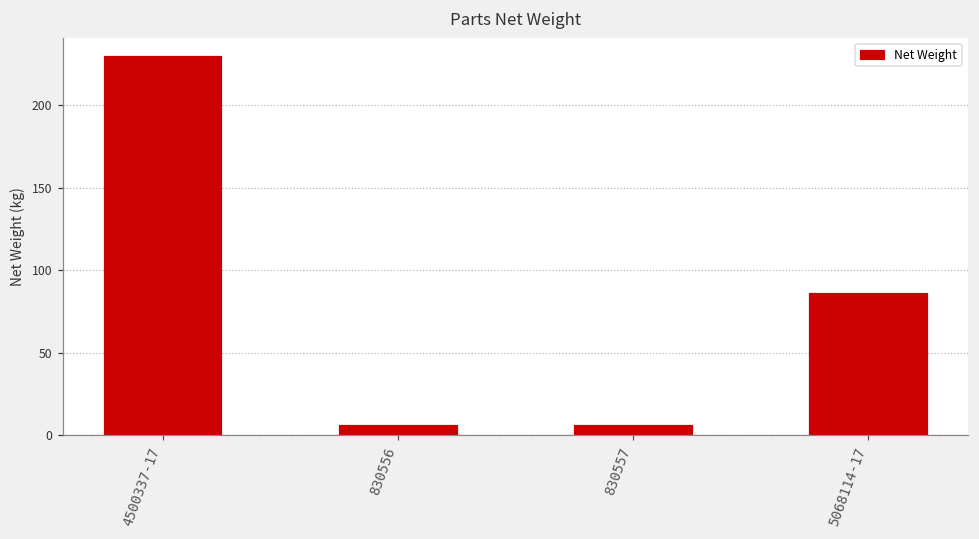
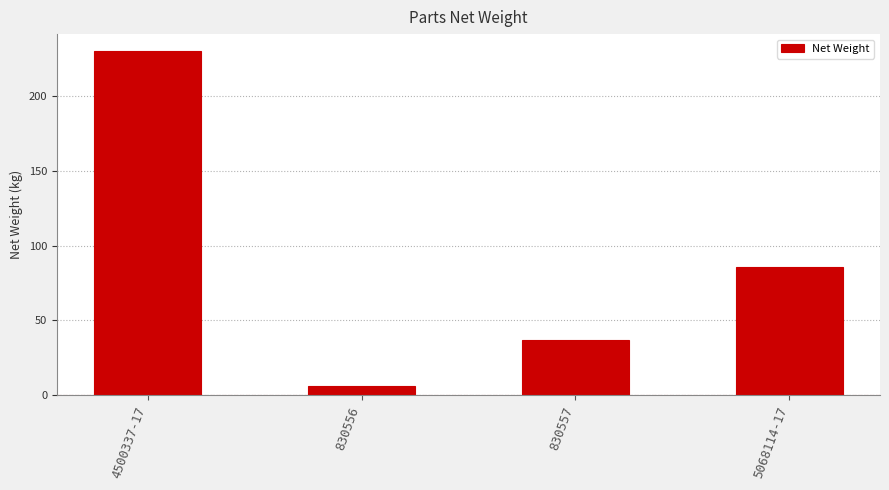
830557: 6 -> 37
